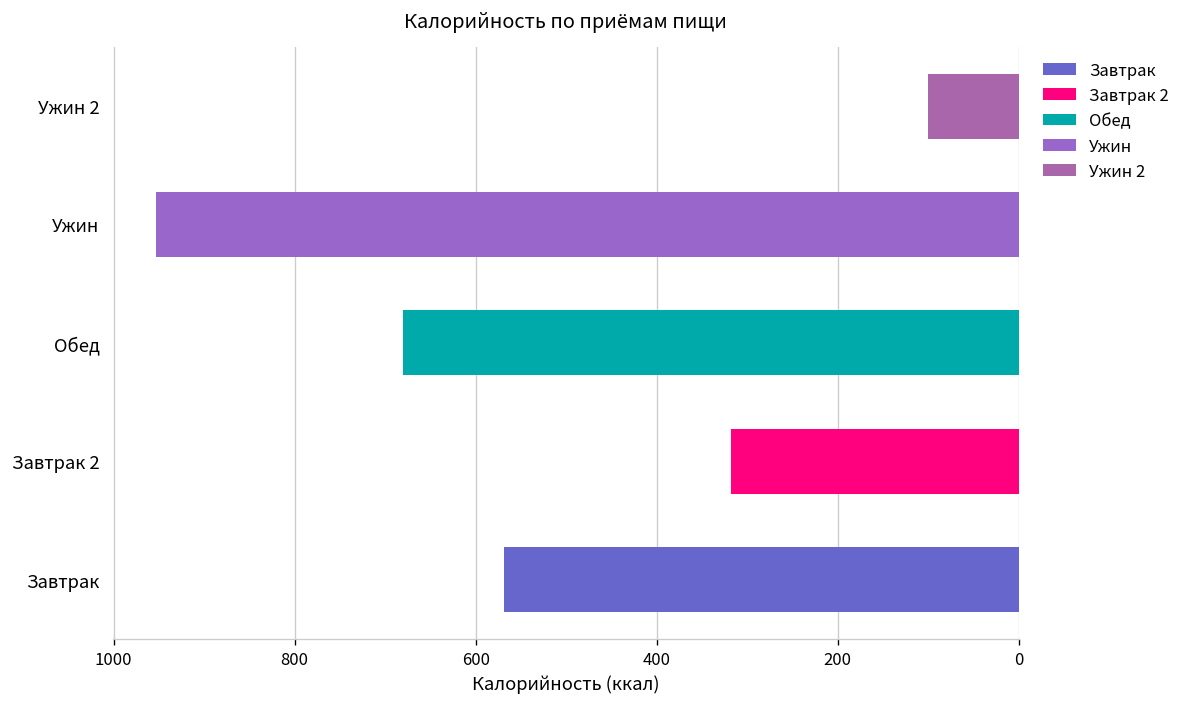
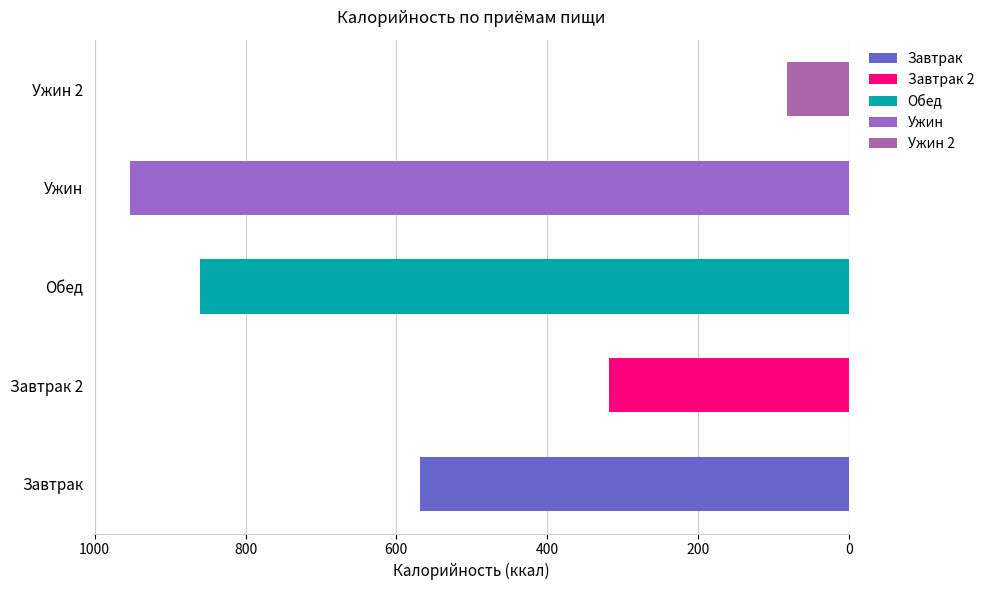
Ужин 2: 100 -> 80
Обед: 680 -> 860
